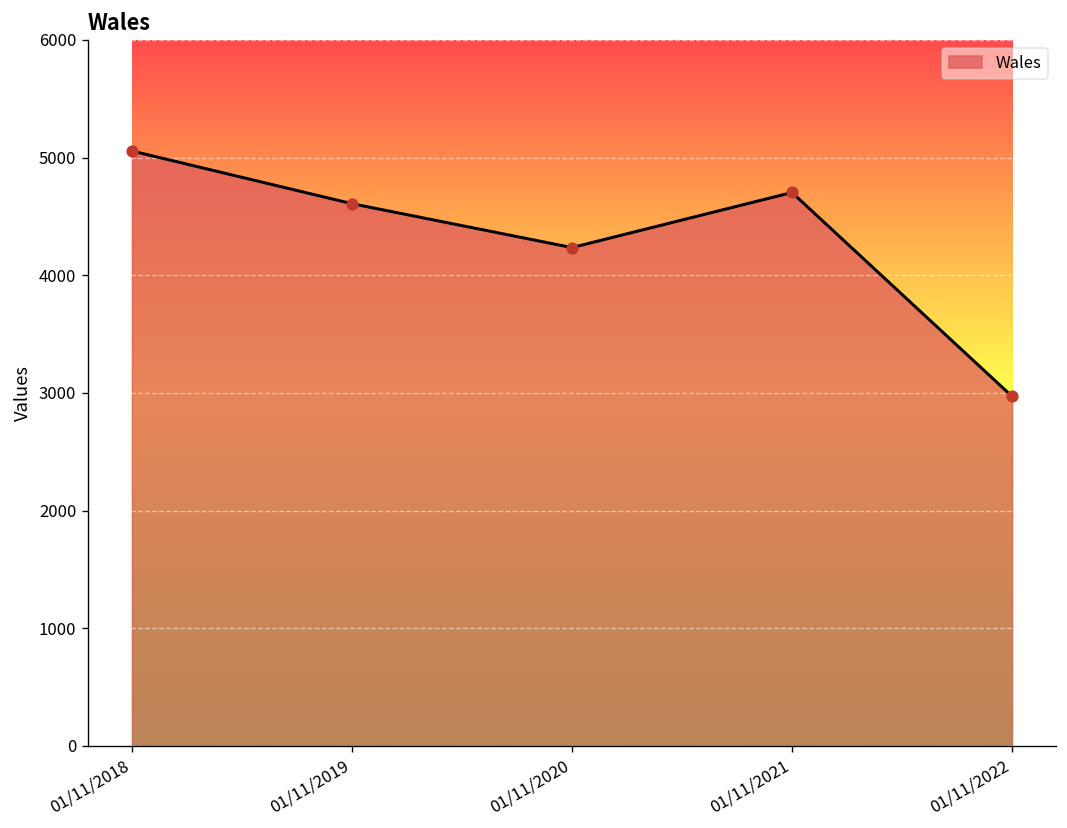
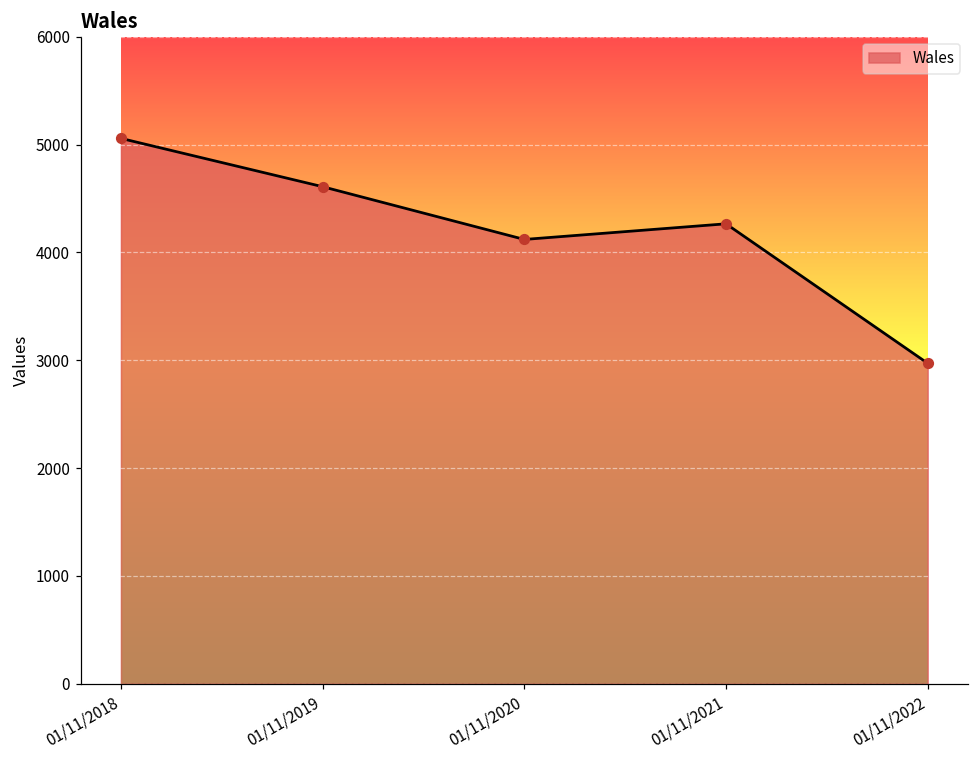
01/11/2020: 4200 -> 4100
01/11/2021: 4700 -> 4300
